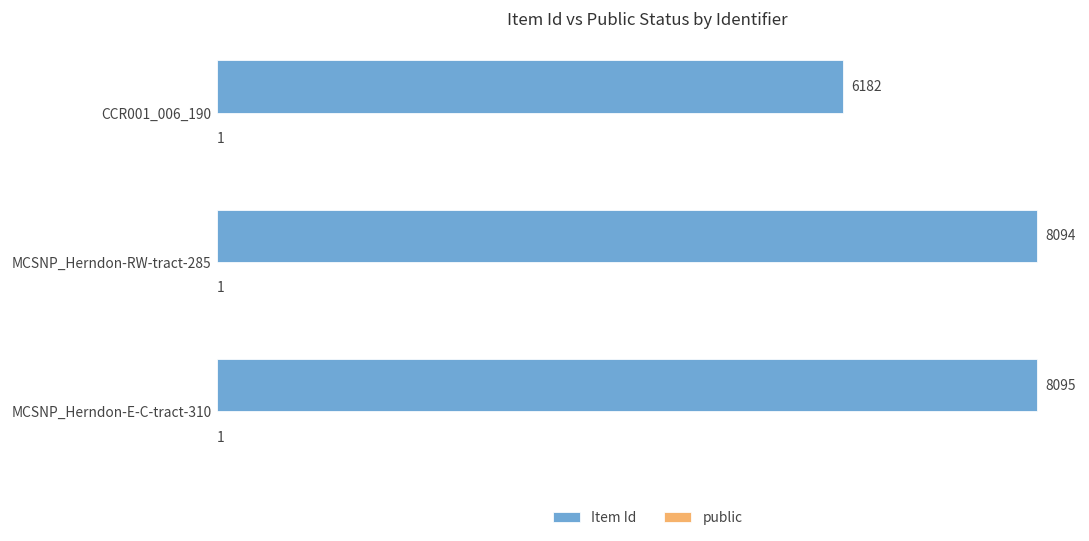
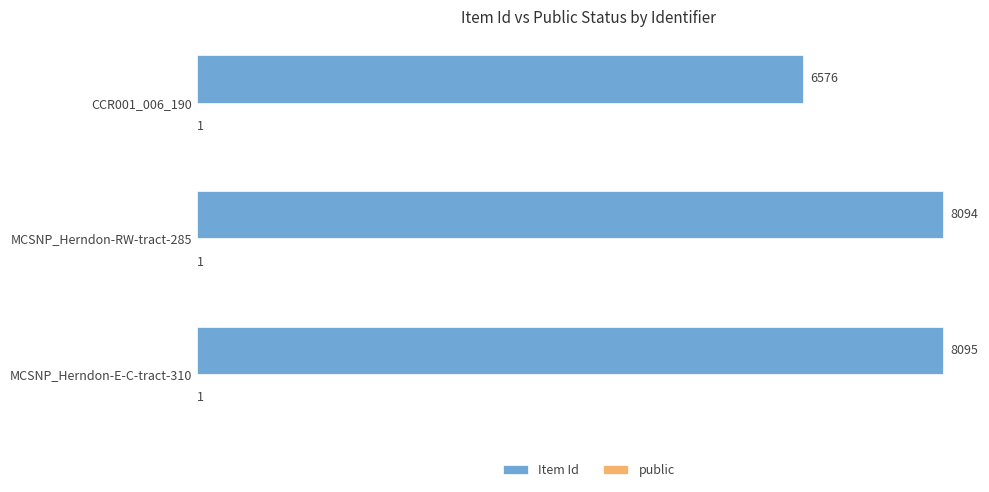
Item Id, CCR001_006_190: 6182 -> 6576
